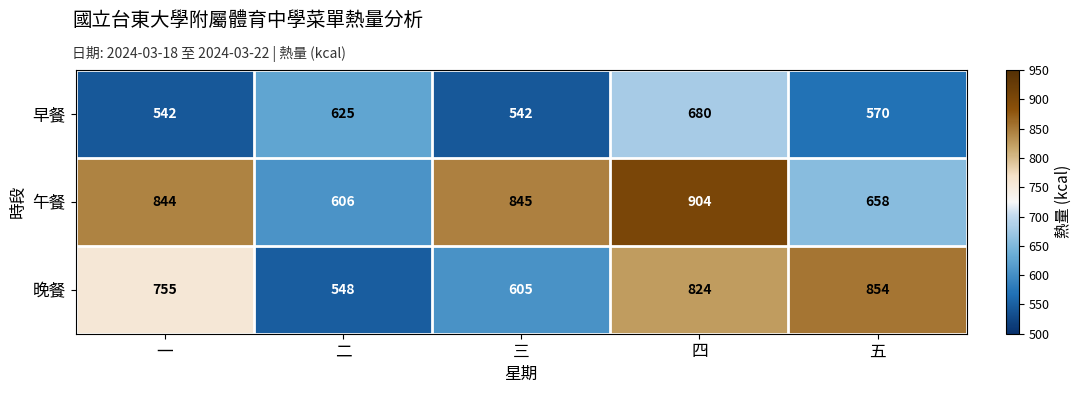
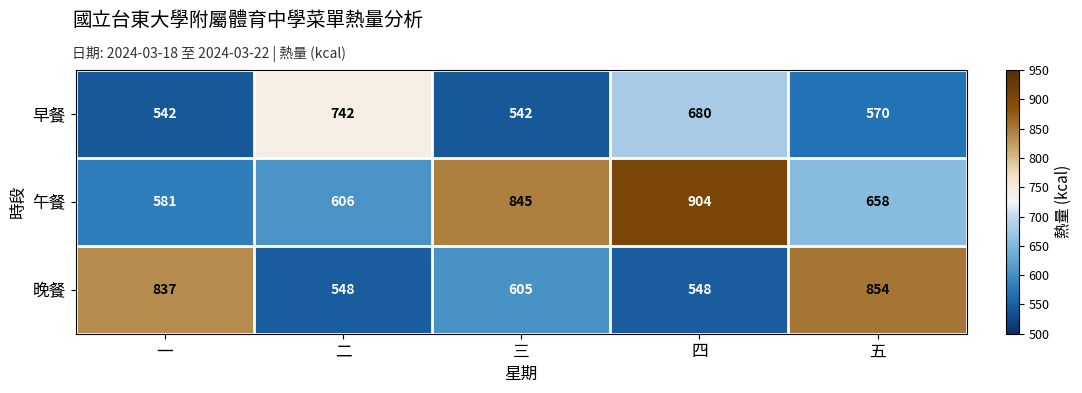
早餐, 二: 625 -> 742
午餐, 一: 844 -> 581
晚餐, 一: 755 -> 837
晚餐, 四: 824 -> 548
